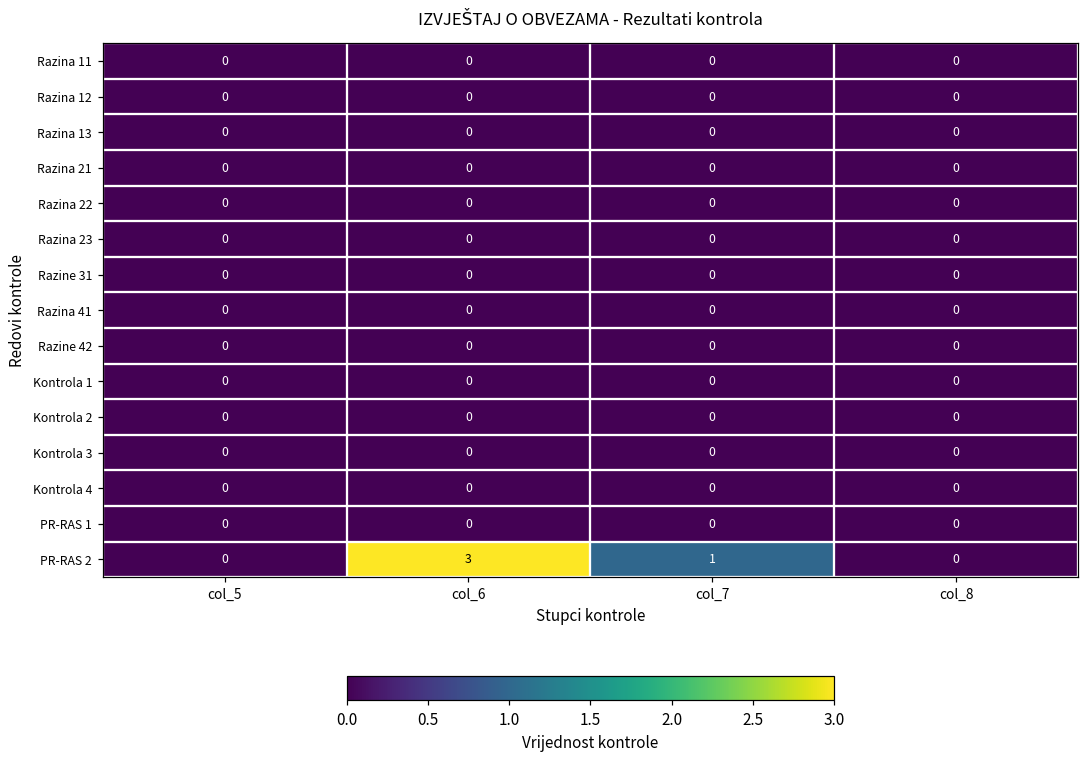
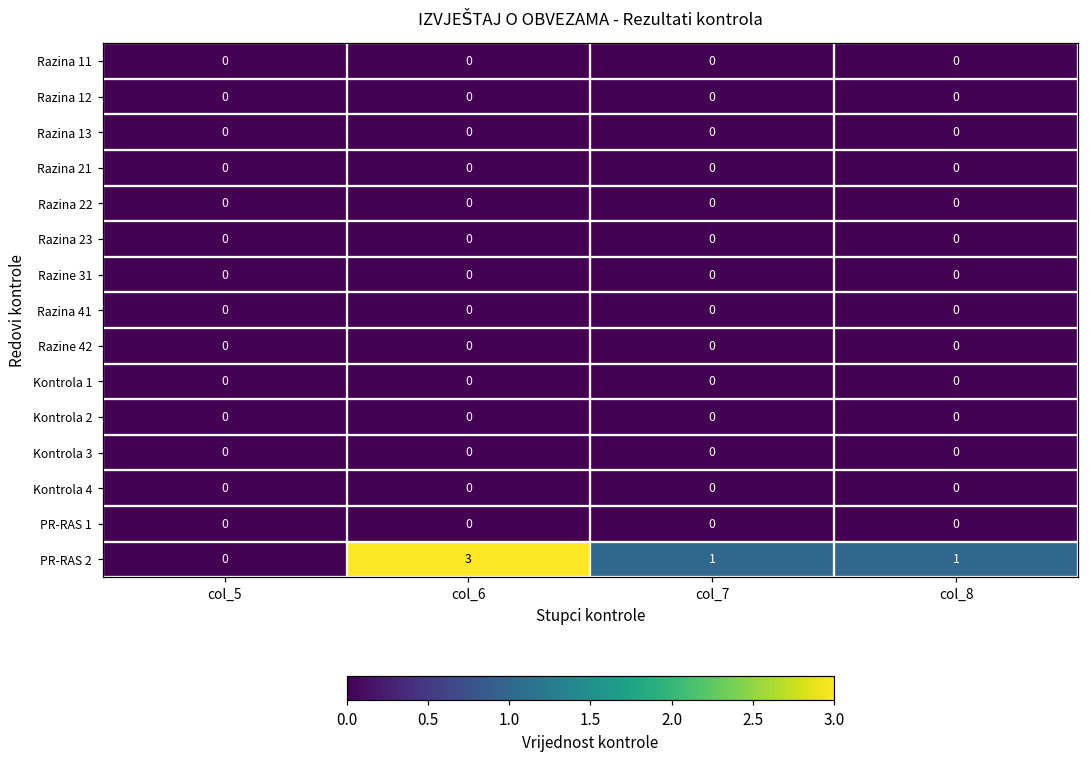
PR-RAS 2, col_8: 0 -> 1
